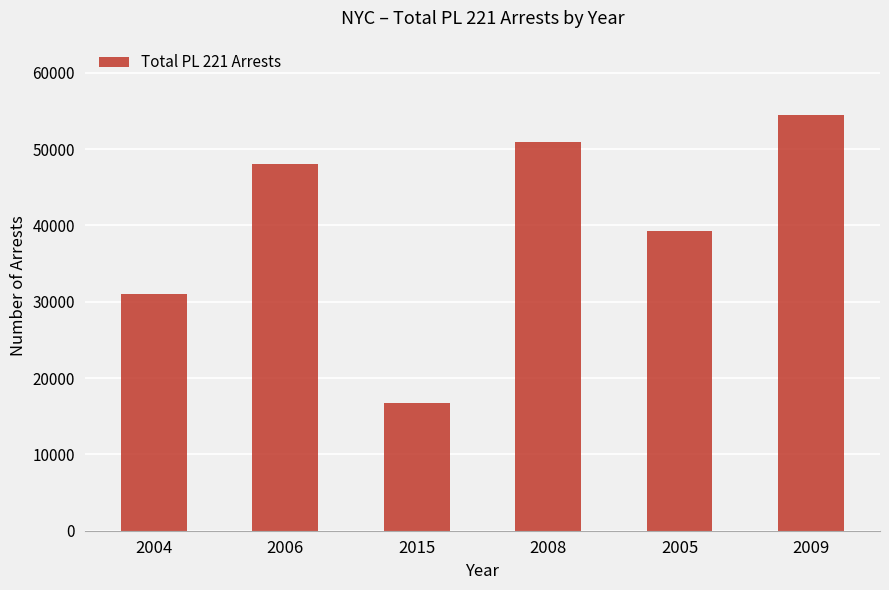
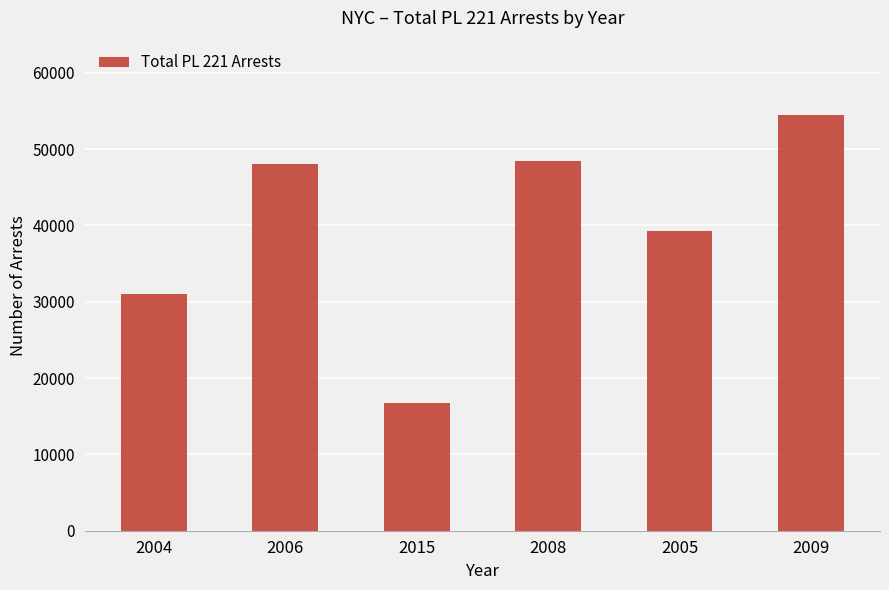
2008: 51000 -> 48000
